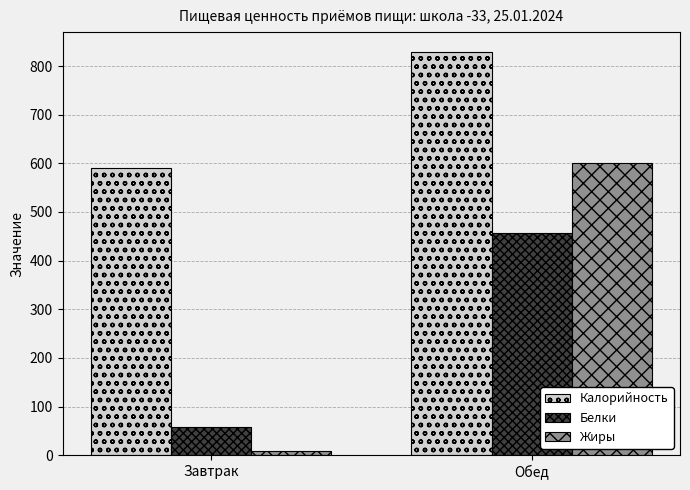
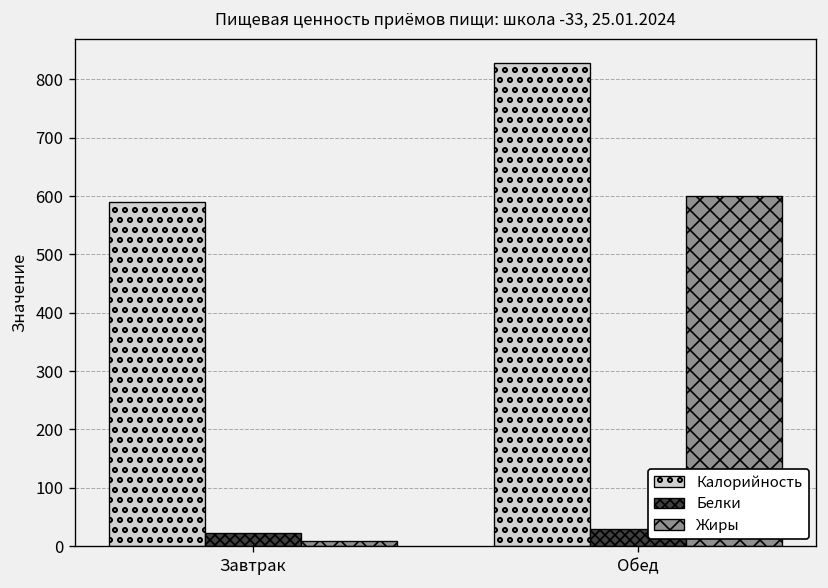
Белки, Завтрак: 60 -> 20
Белки, Обед: 460 -> 30
